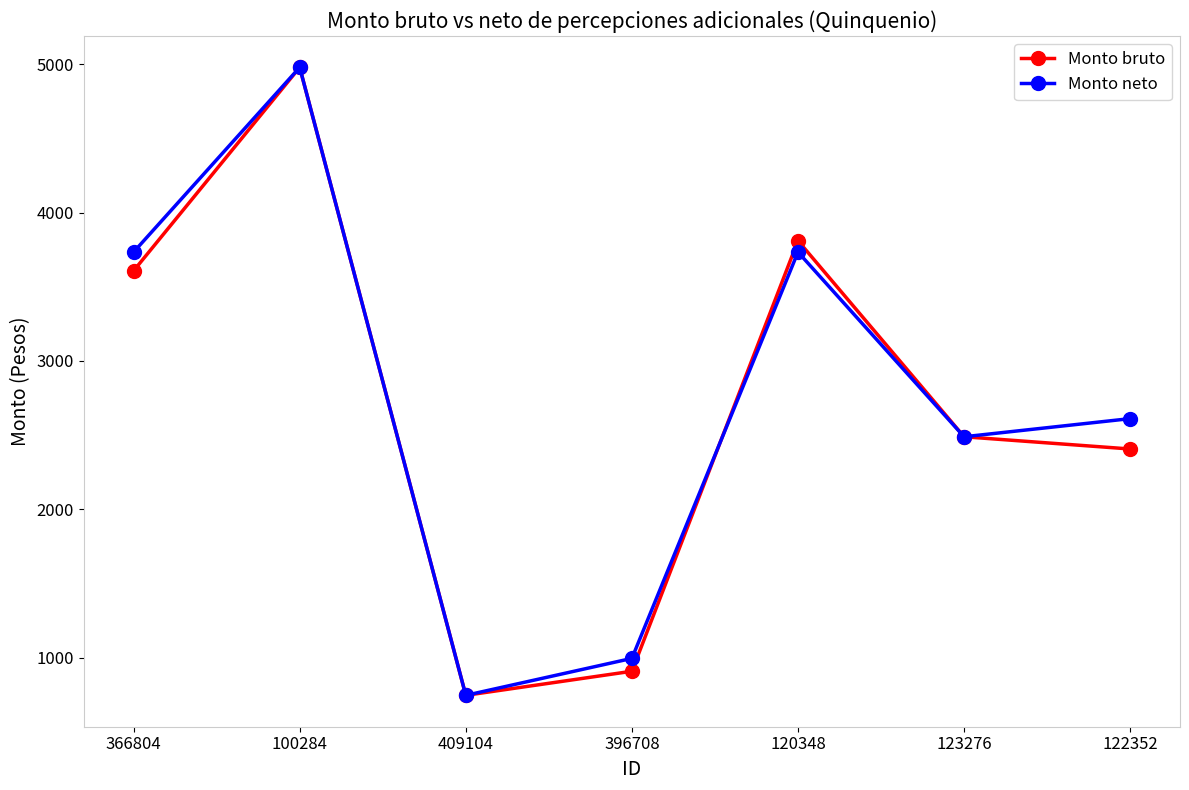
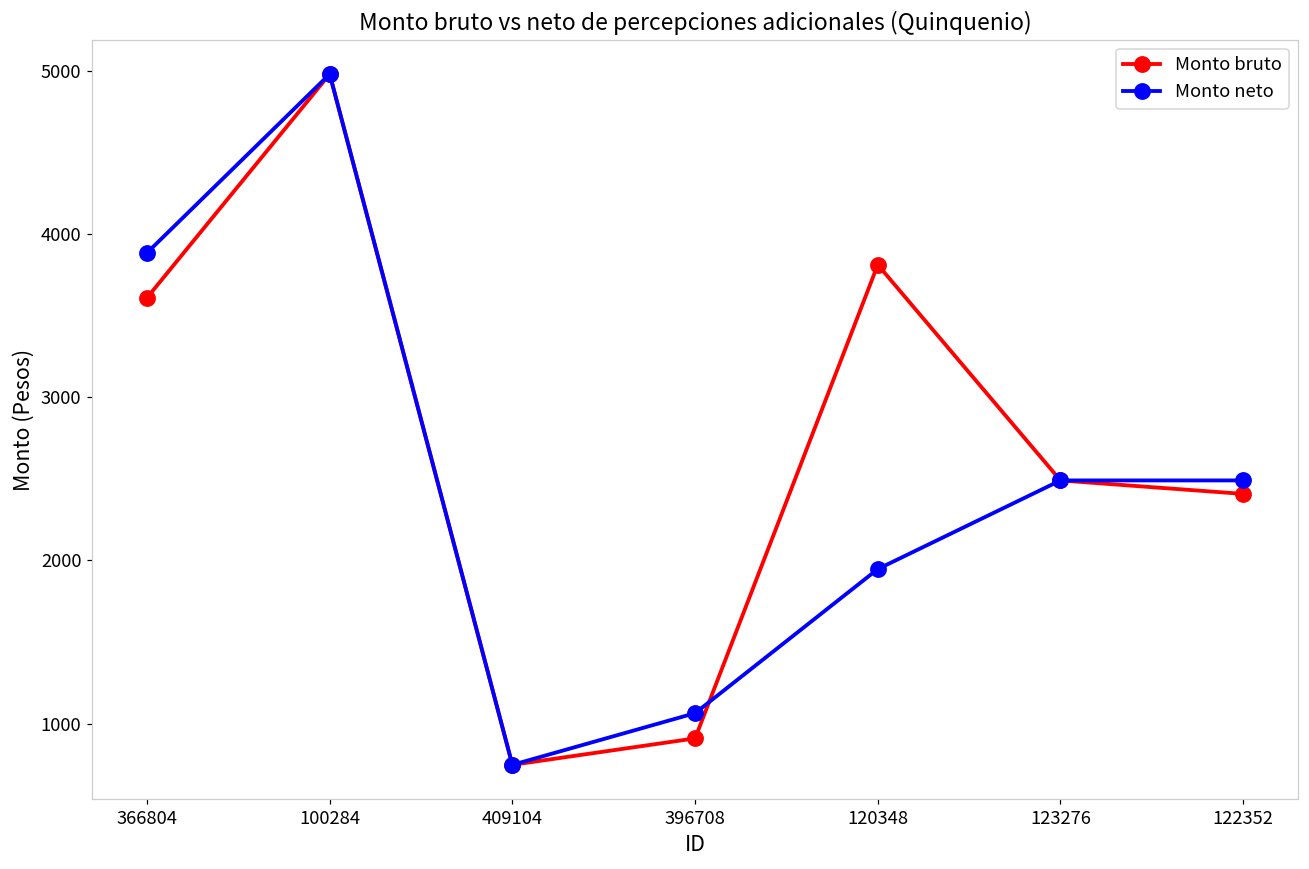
Monto neto, 366804: 3730 -> 3880
Monto neto, 396708: 1000 -> 1060
Monto neto, 120348: 3730 -> 1950
Monto neto, 122352: 2610 -> 2490
